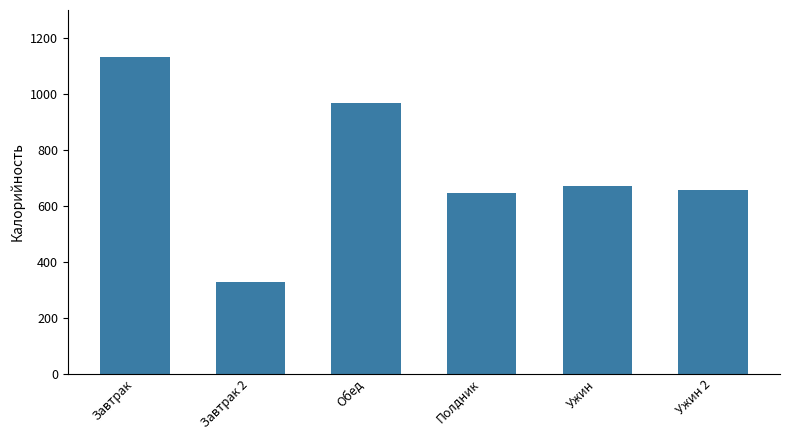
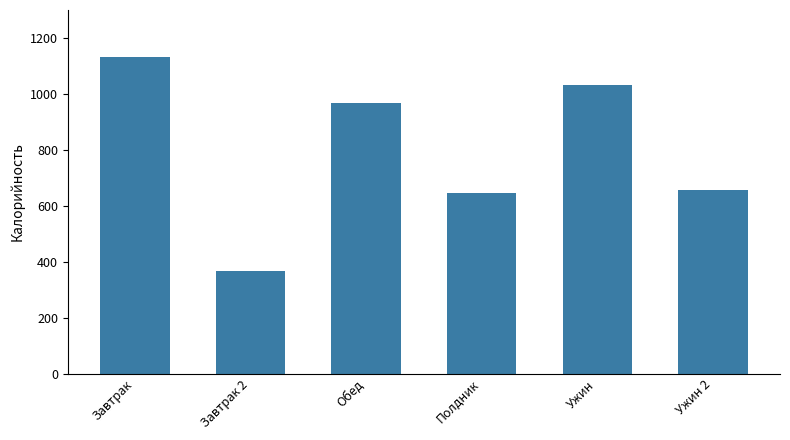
Завтрак 2: 330 -> 370
Ужин: 670 -> 1030
